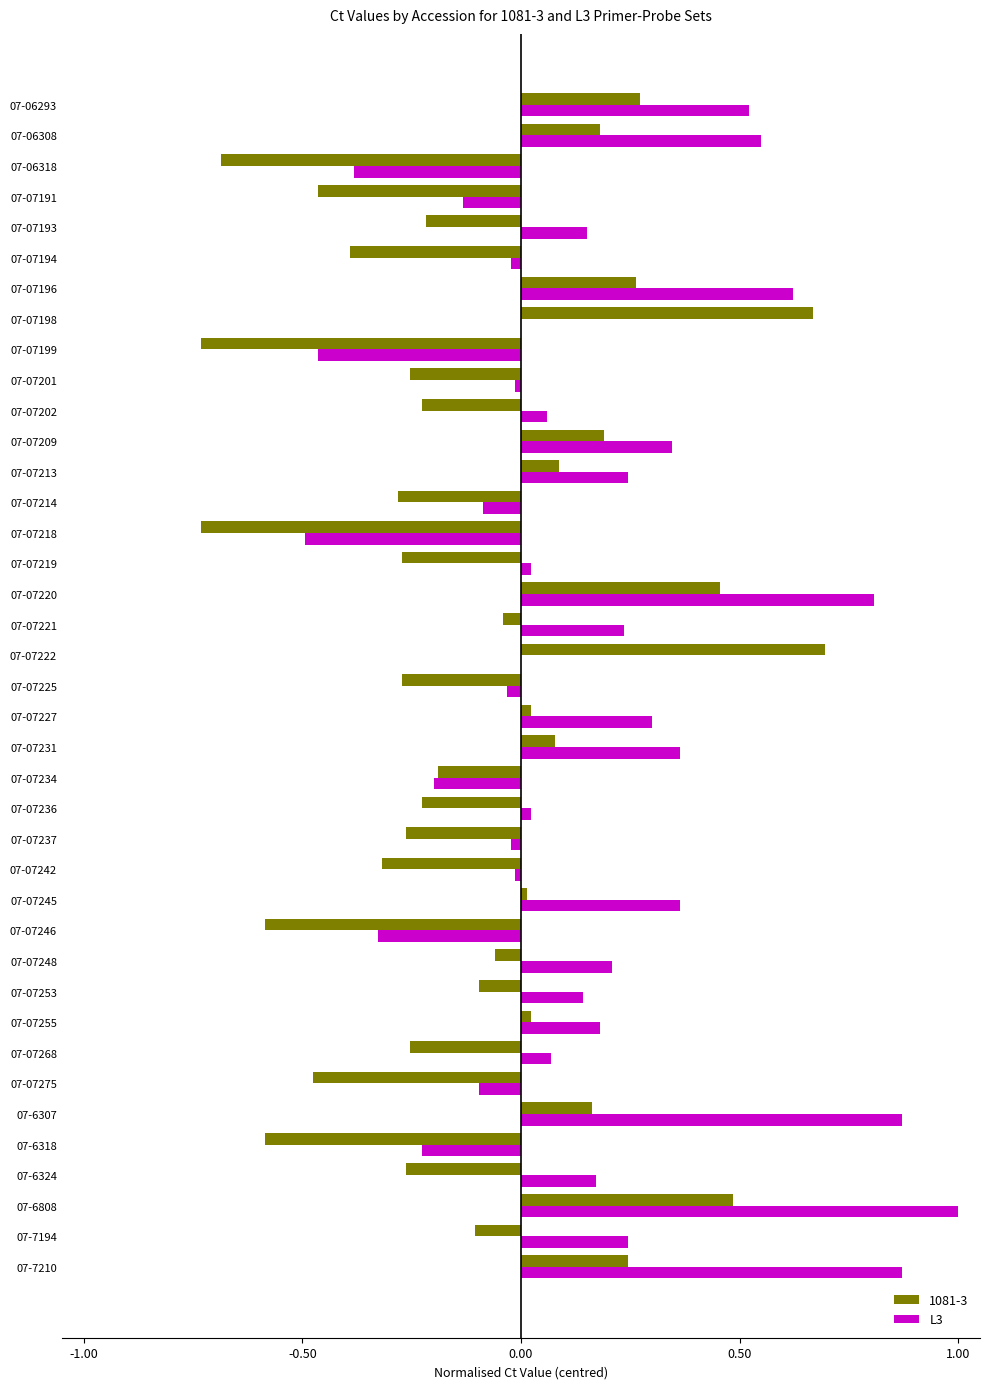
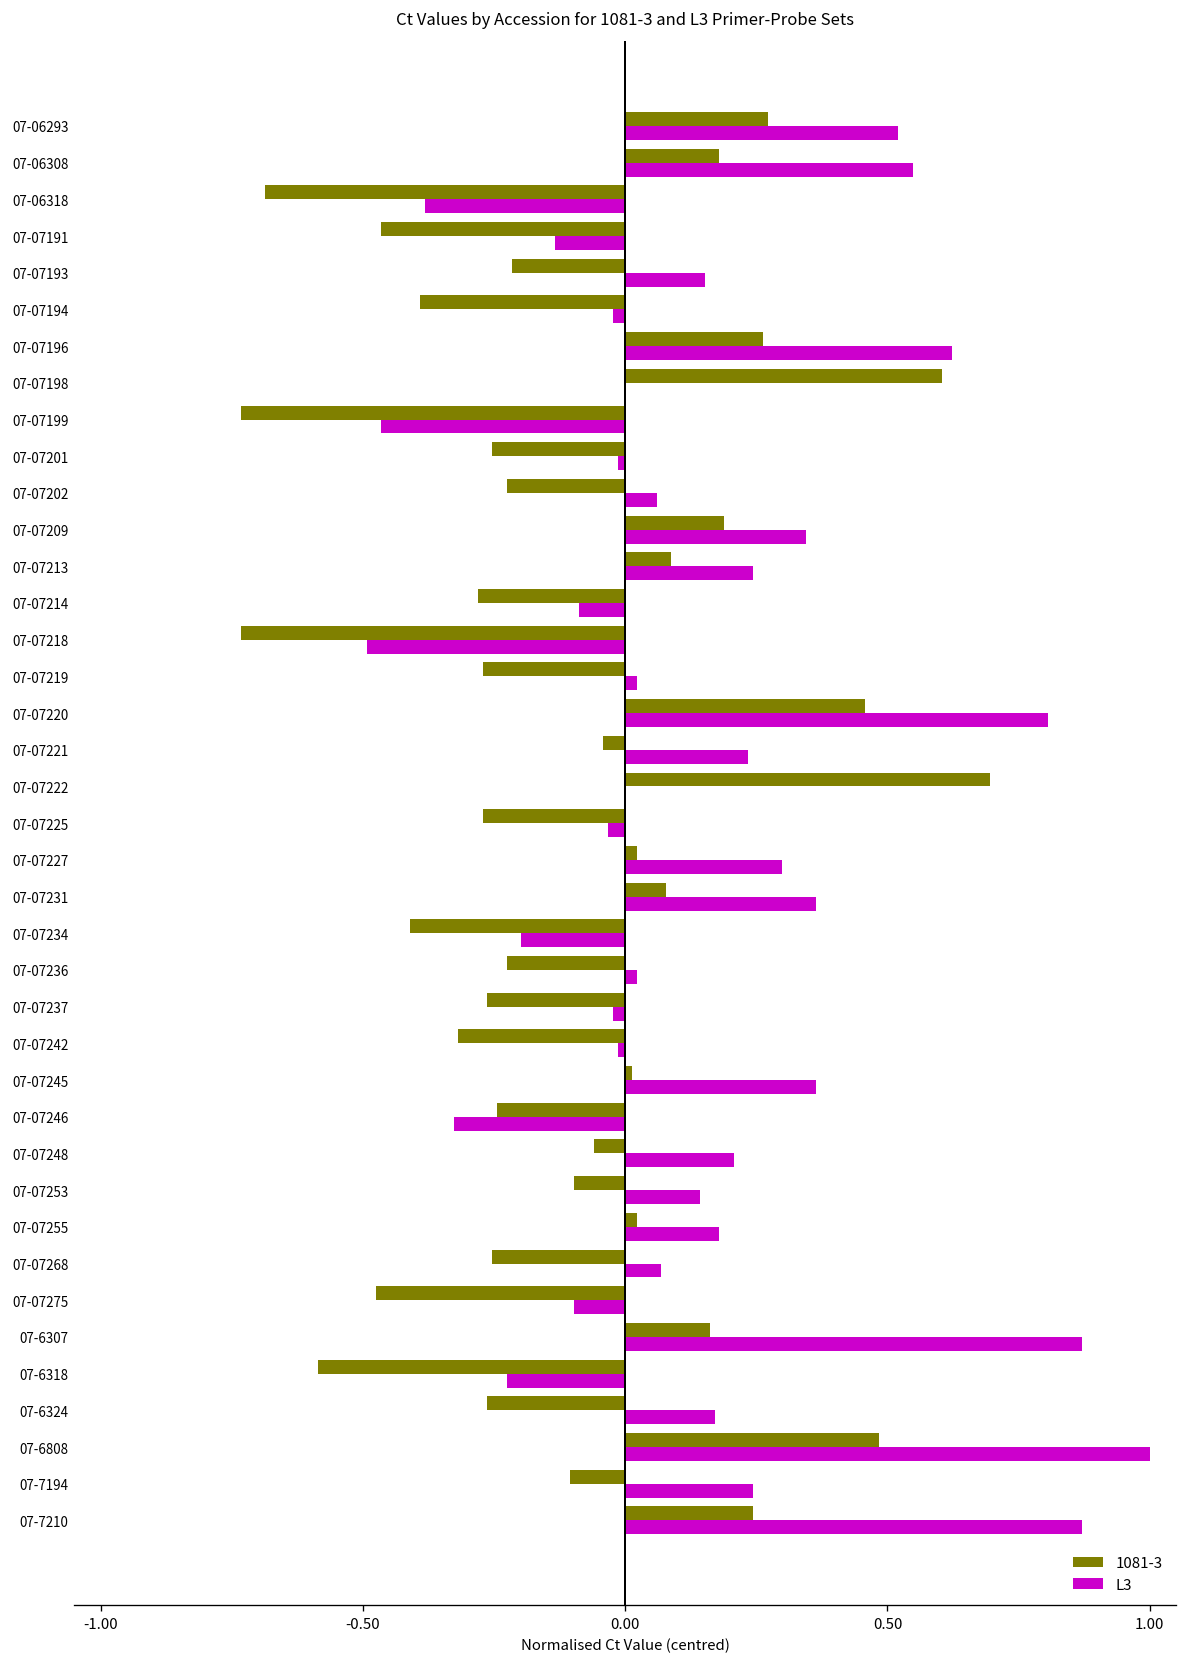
1081-3, 07-07198: 0.67 -> 0.60
1081-3, 07-07234: -0.19 -> -0.41
1081-3, 07-07246: -0.59 -> -0.24
